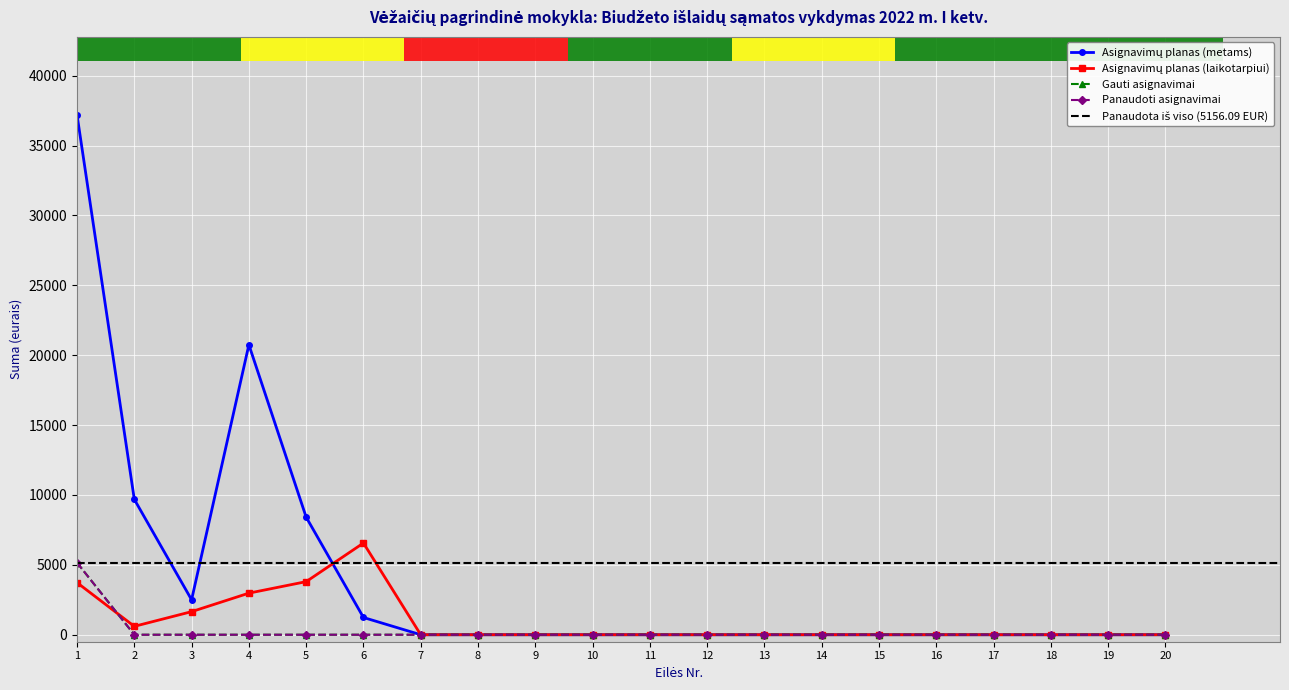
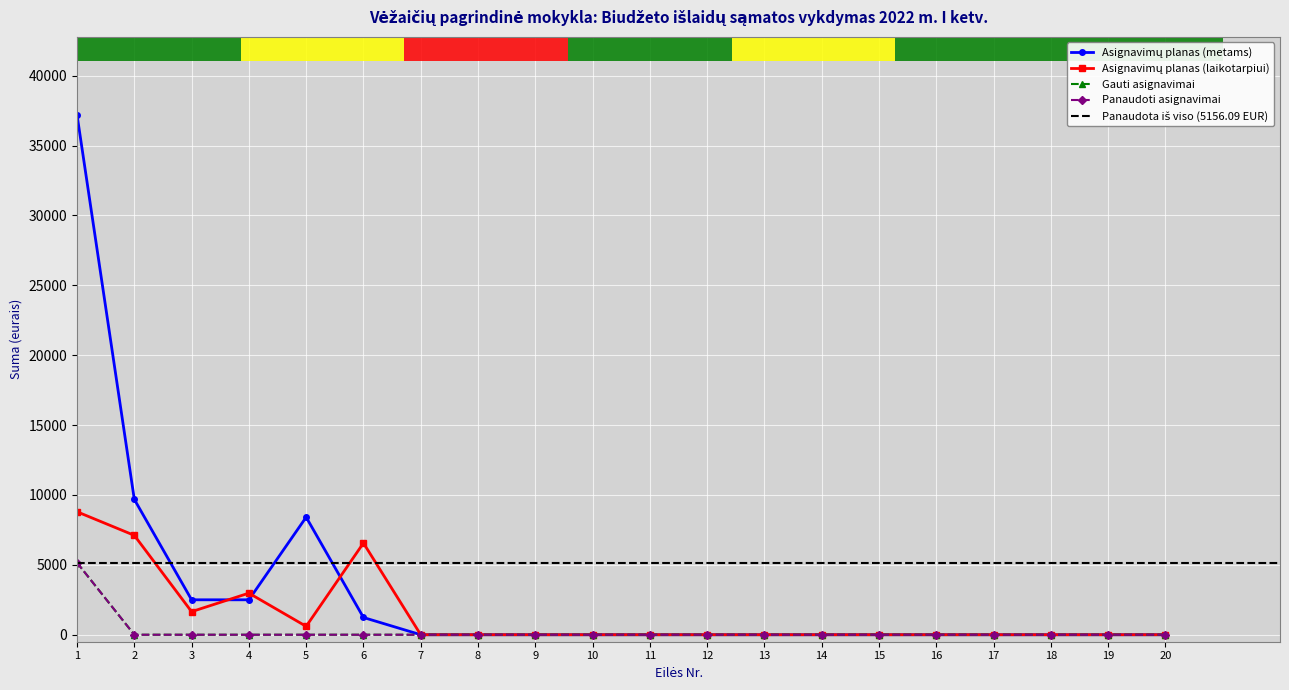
Asignavimų planas (laikotarpiui), 1: 3700 -> 8800
Asignavimų planas (laikotarpiui), 2: 600 -> 7100
Asignavimų planas (metams), 4: 20800 -> 2500
Asignavimų planas (laikotarpiui), 5: 3800 -> 600
